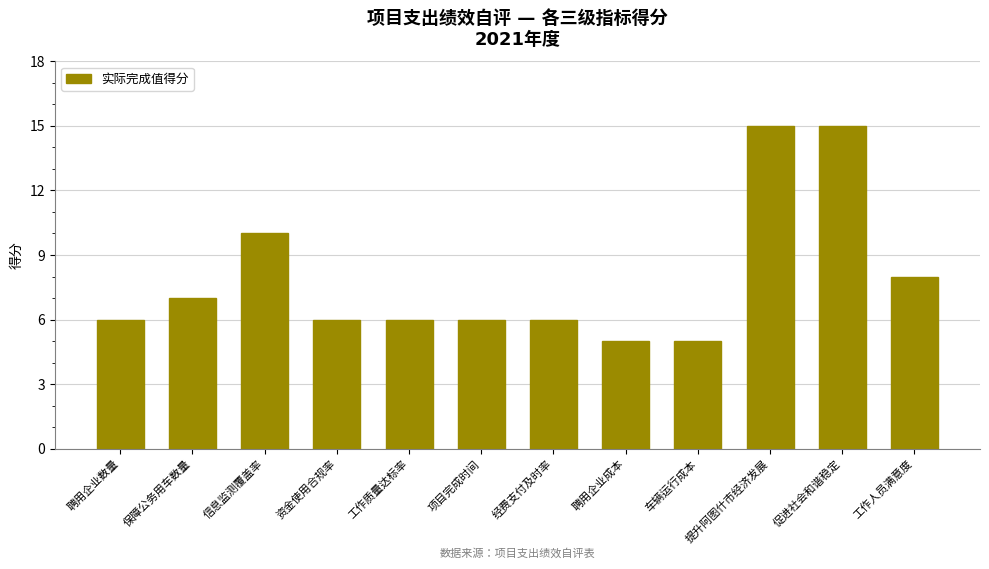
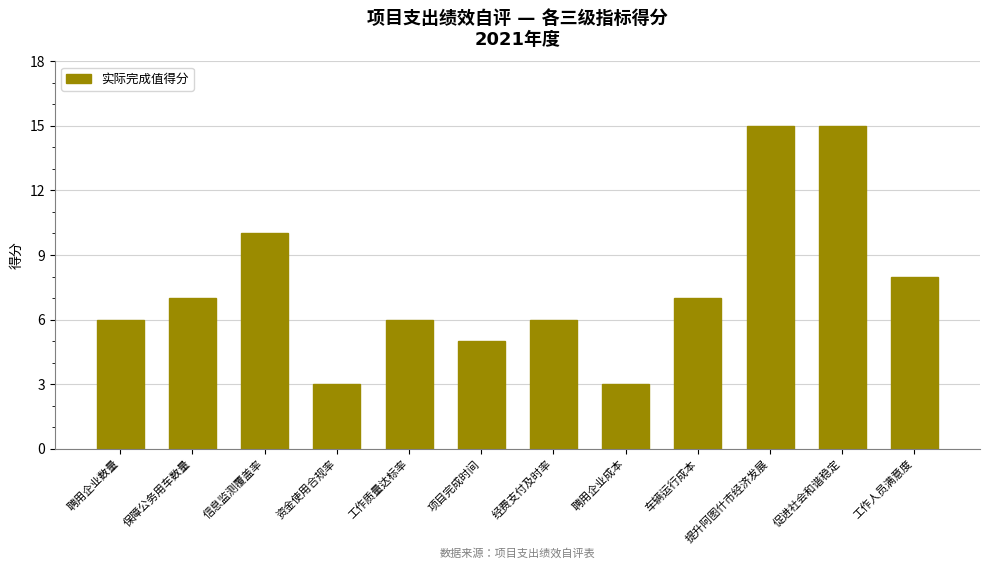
资金使用合规率: 6 -> 3
项目完成时间: 6 -> 5
聘用企业成本: 5 -> 3
车辆运行成本: 5 -> 7
